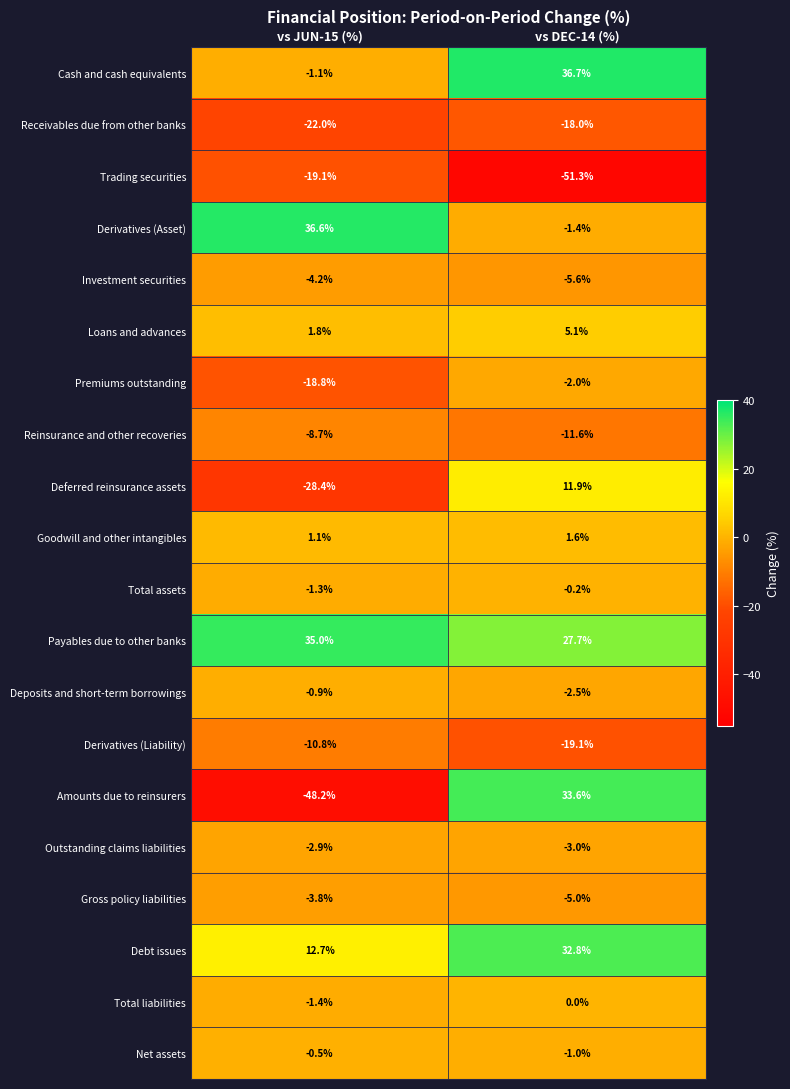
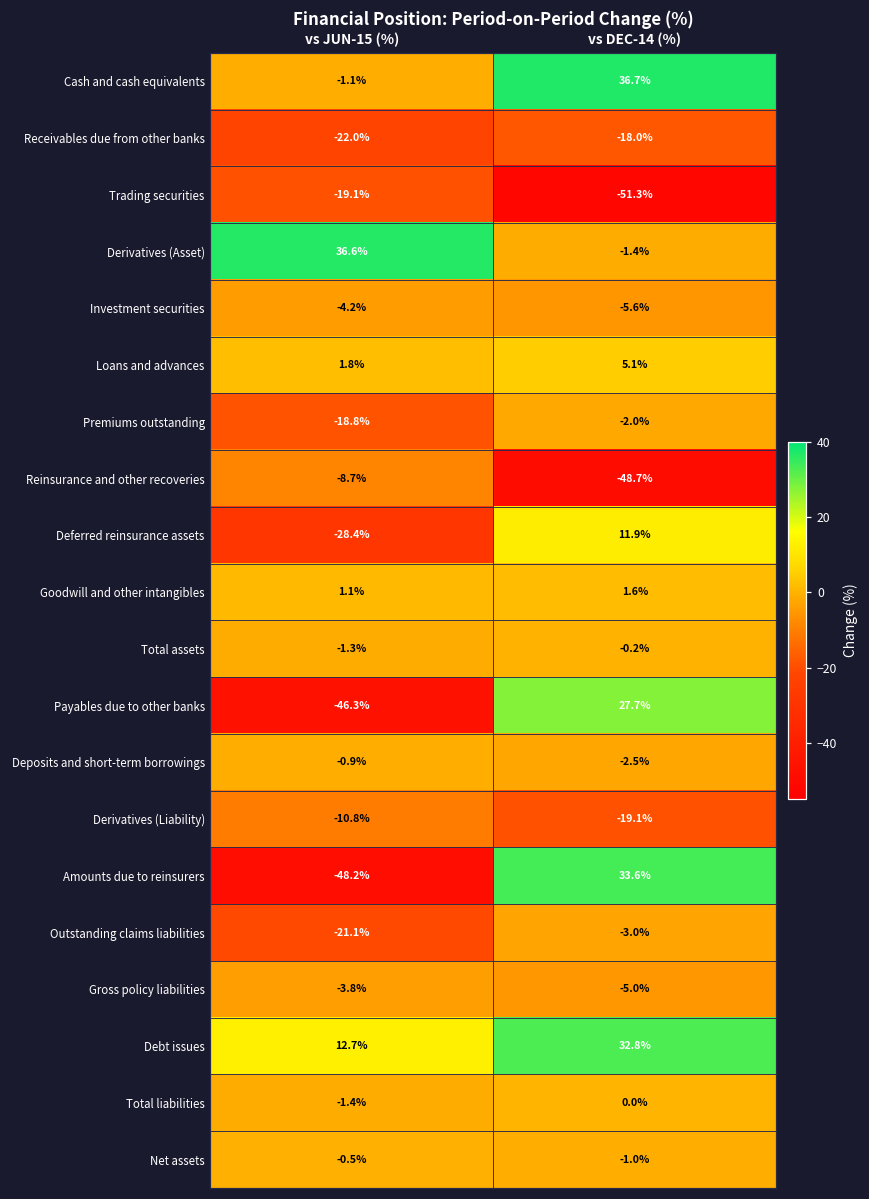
Reinsurance and other recoveries, vs DEC-14 (%): -11.6% -> -48.7%
Payables due to other banks, vs JUN-15 (%): 35.0% -> -46.3%
Outstanding claims liabilities, vs JUN-15 (%): -2.9% -> -21.1%
